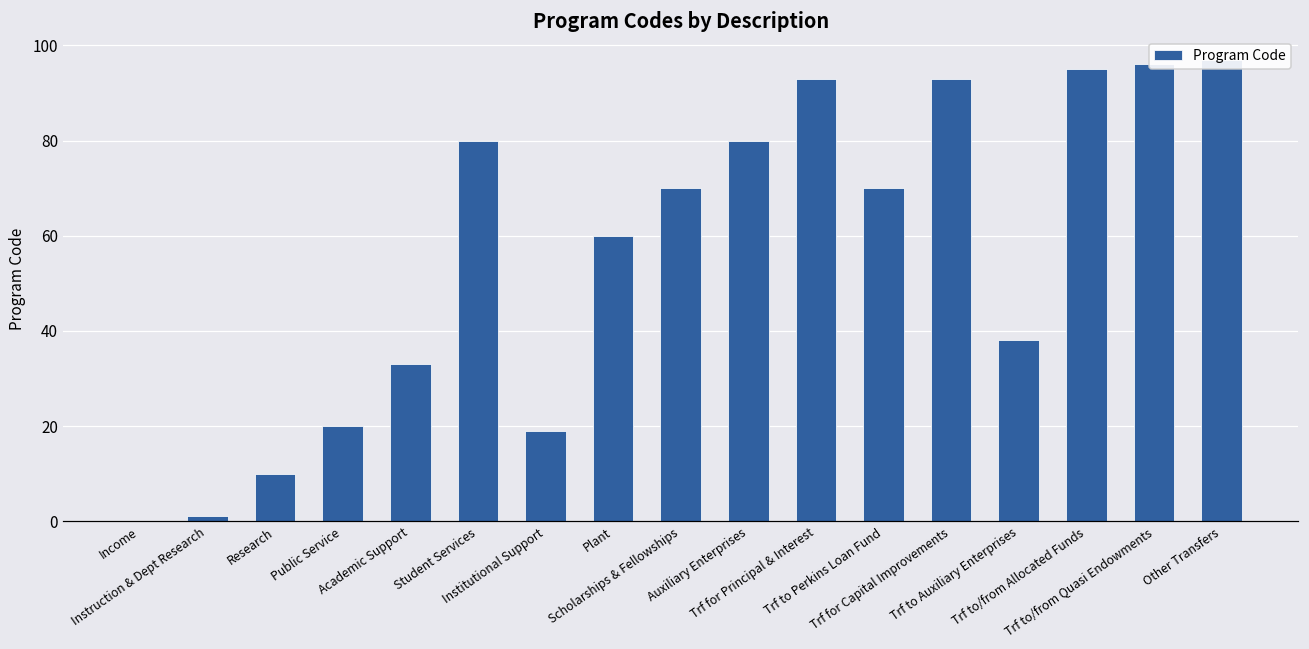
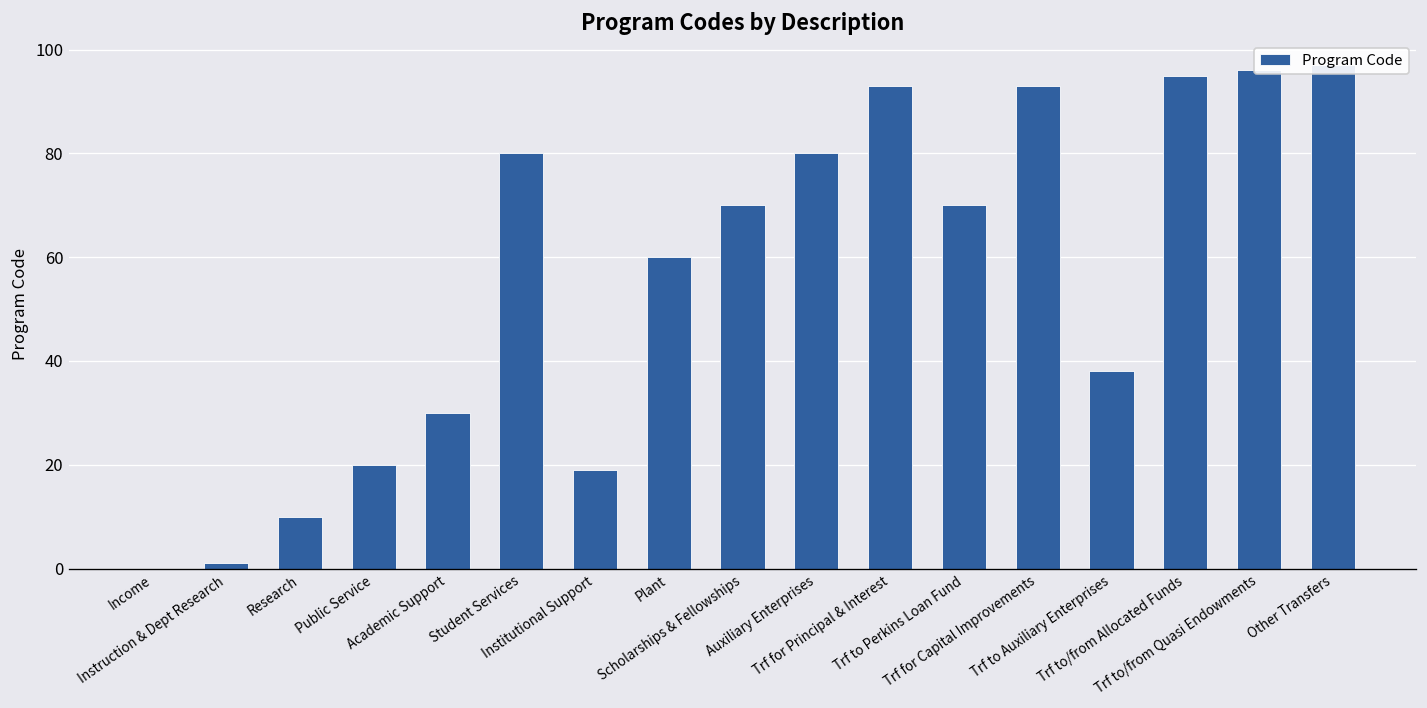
Academic Support: 33 -> 30
